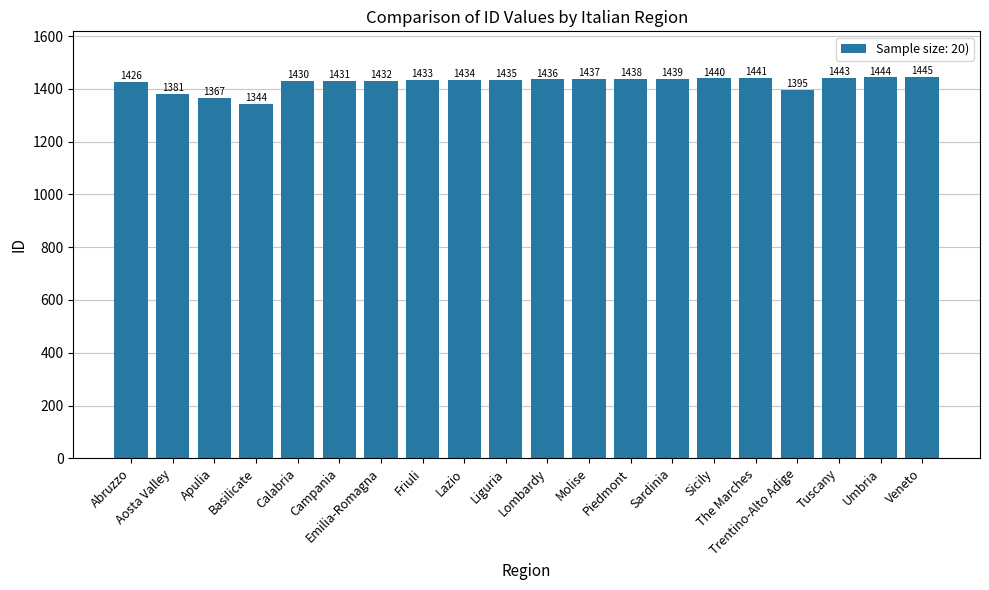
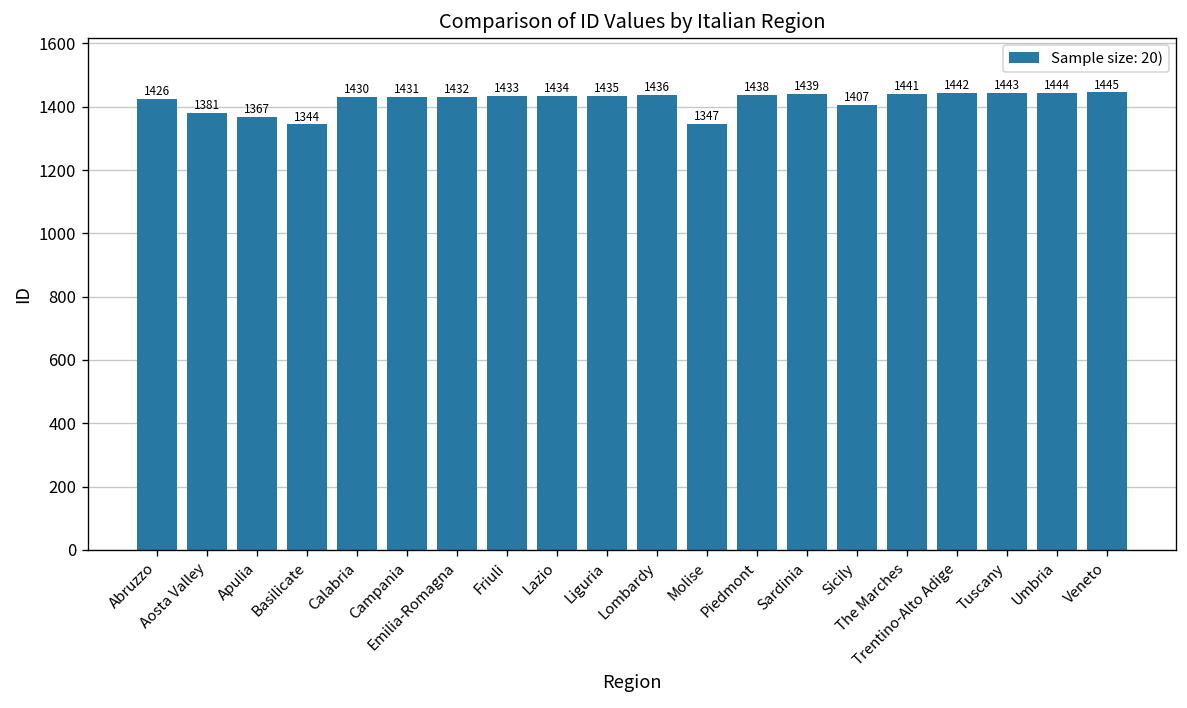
Molise: 1437 -> 1347
Sicily: 1440 -> 1407
Trentino-Alto Adige: 1395 -> 1442
